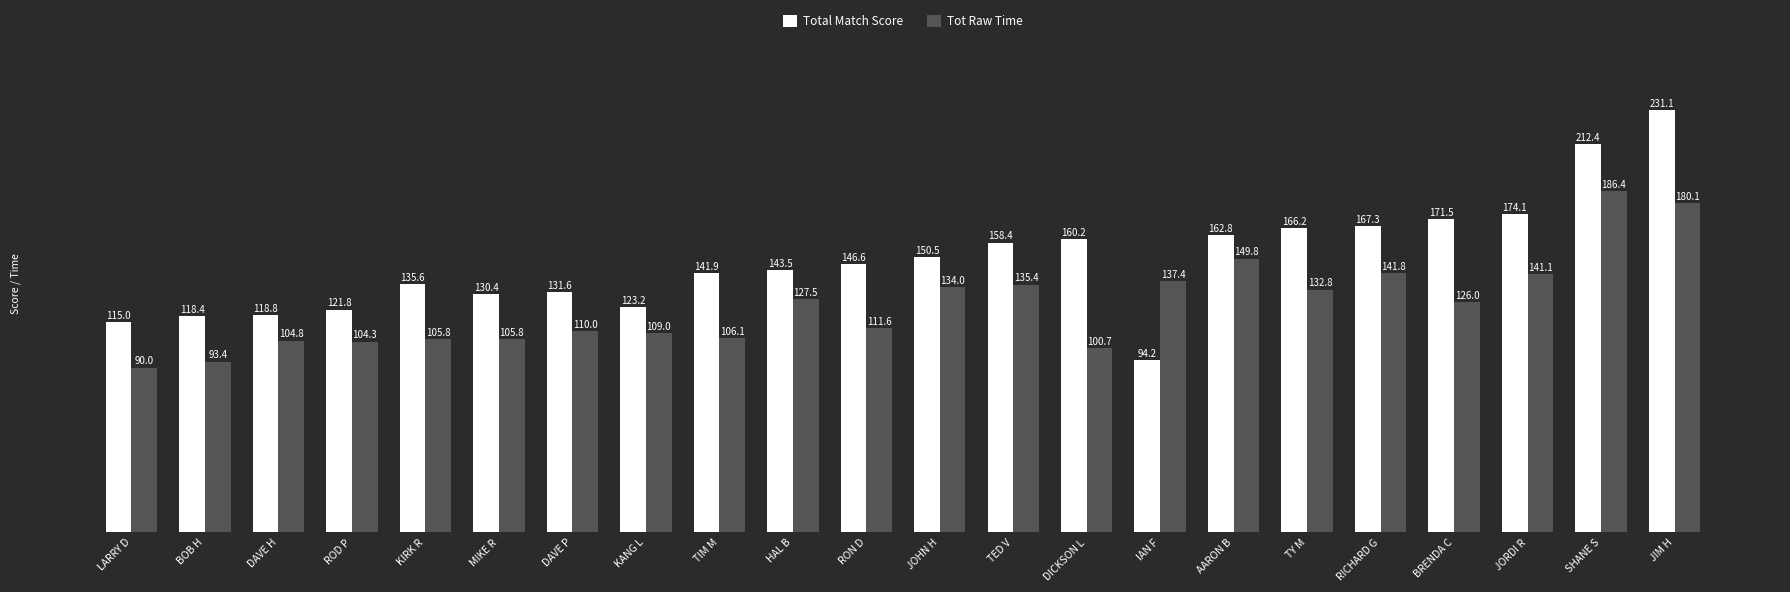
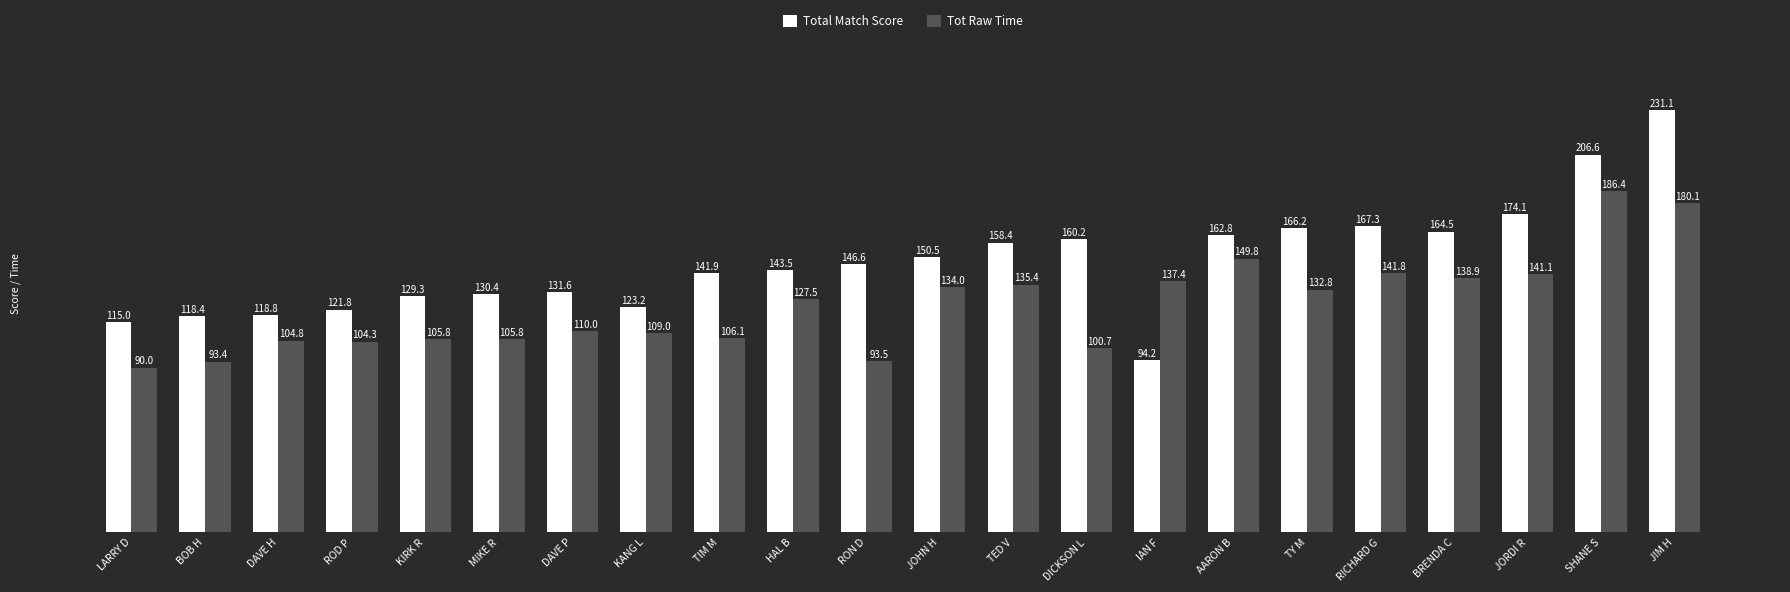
Total Match Score, KIRK R: 135.6 -> 129.3
Tot Raw Time, RON D: 111.6 -> 93.5
Total Match Score, BRENDA C: 171.5 -> 164.5
Tot Raw Time, BRENDA C: 126.0 -> 138.9
Total Match Score, SHANE S: 212.4 -> 206.6
